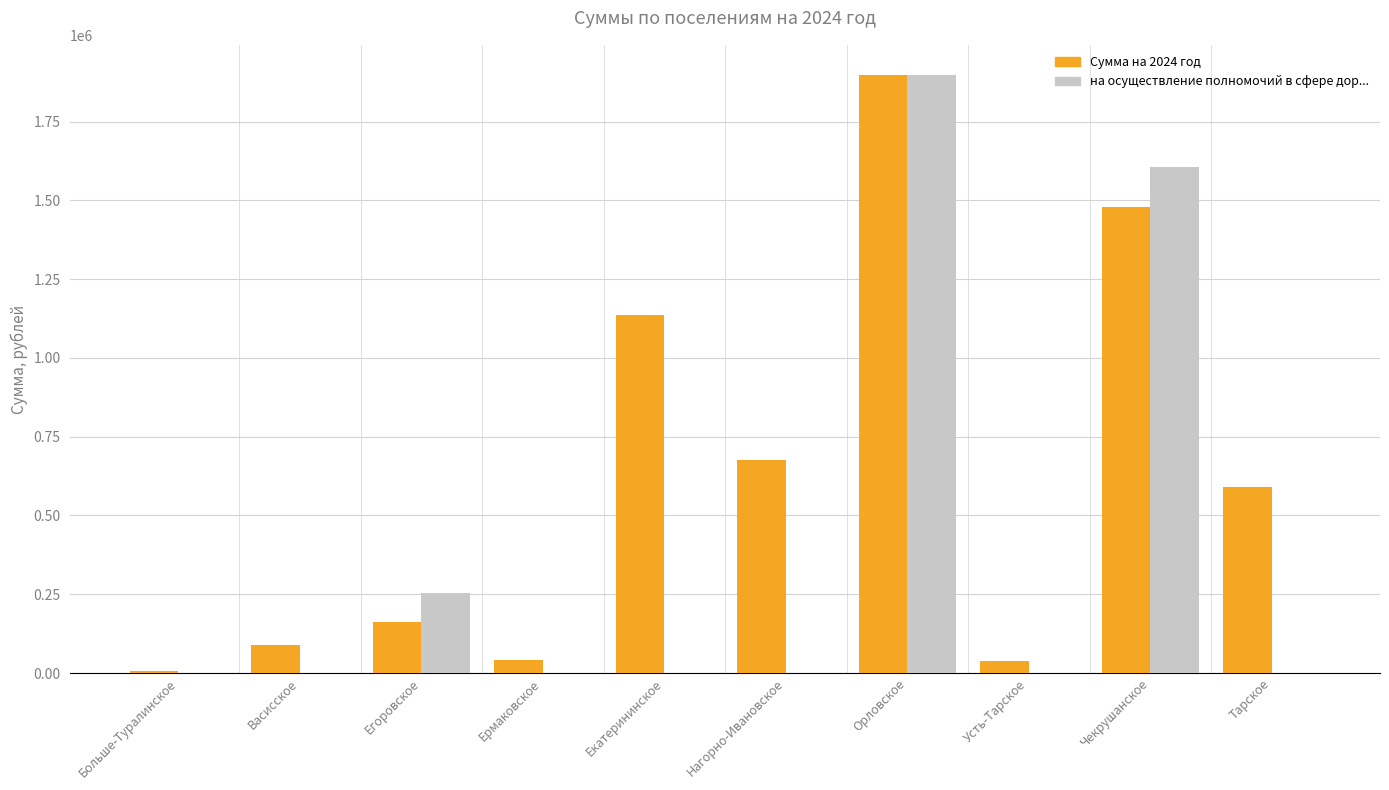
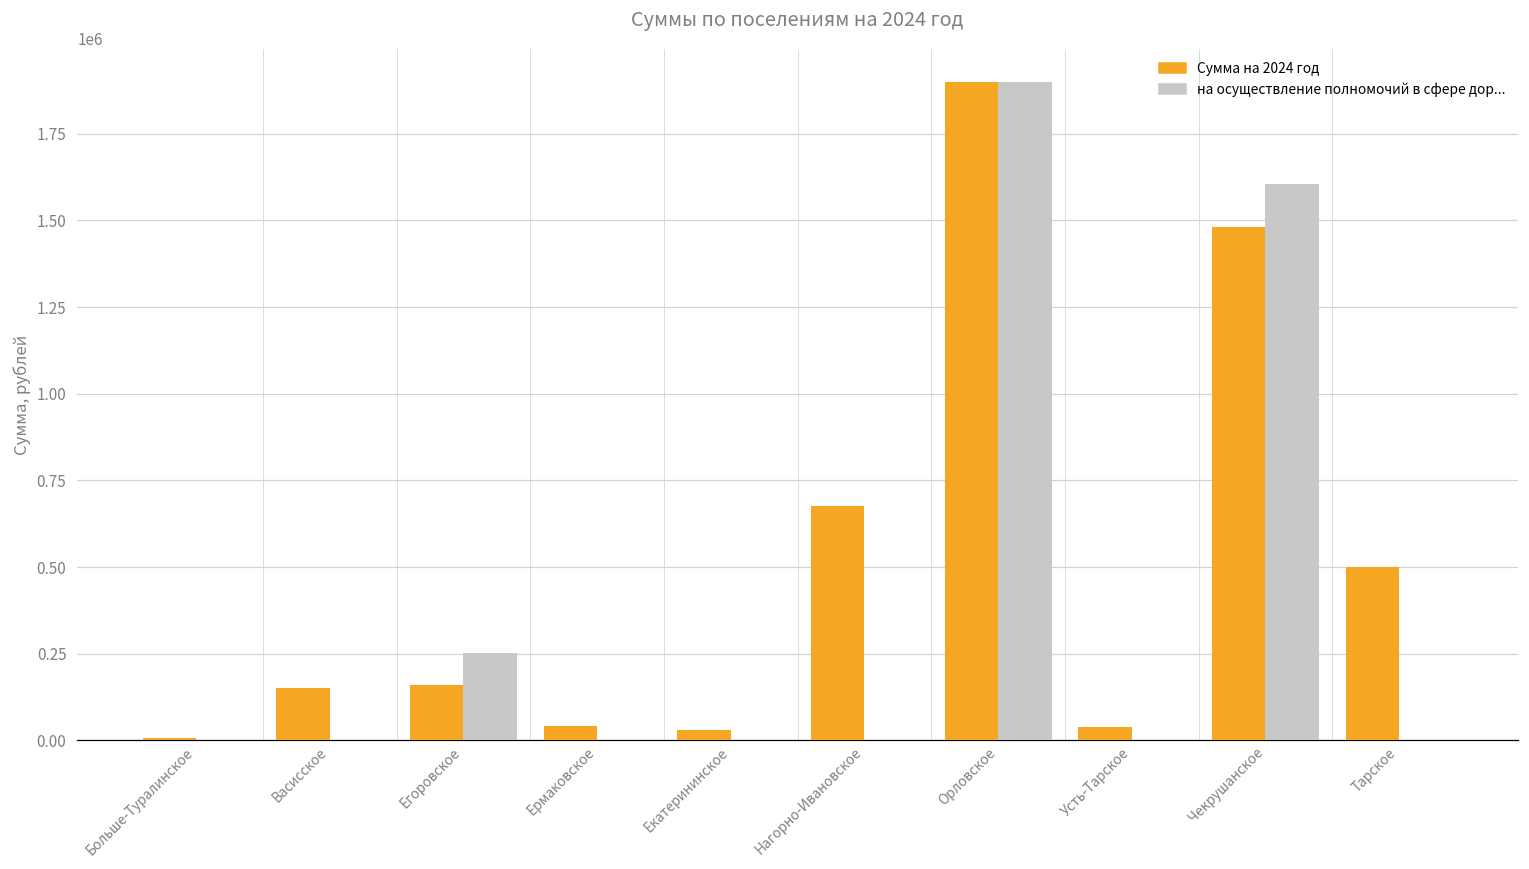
Сумма на 2024 год, Васисское: 90000 -> 150000
Сумма на 2024 год, Екатерининское: 1130000 -> 30000
Сумма на 2024 год, Тарское: 590000 -> 500000
